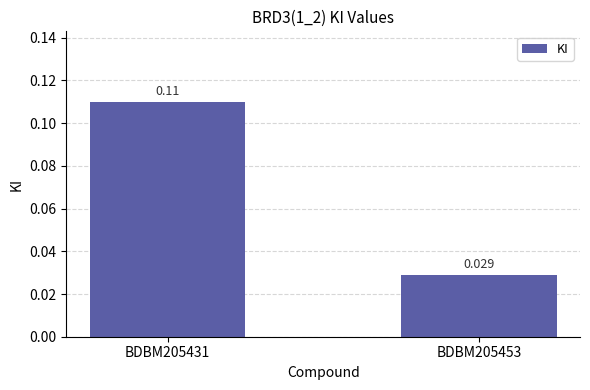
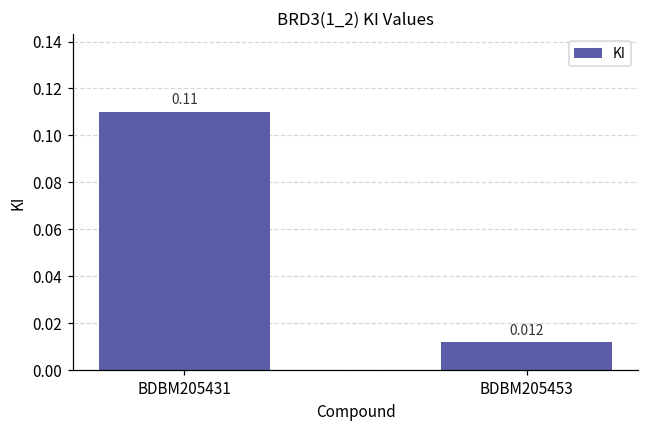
BDBM205453: 0.029 -> 0.012
